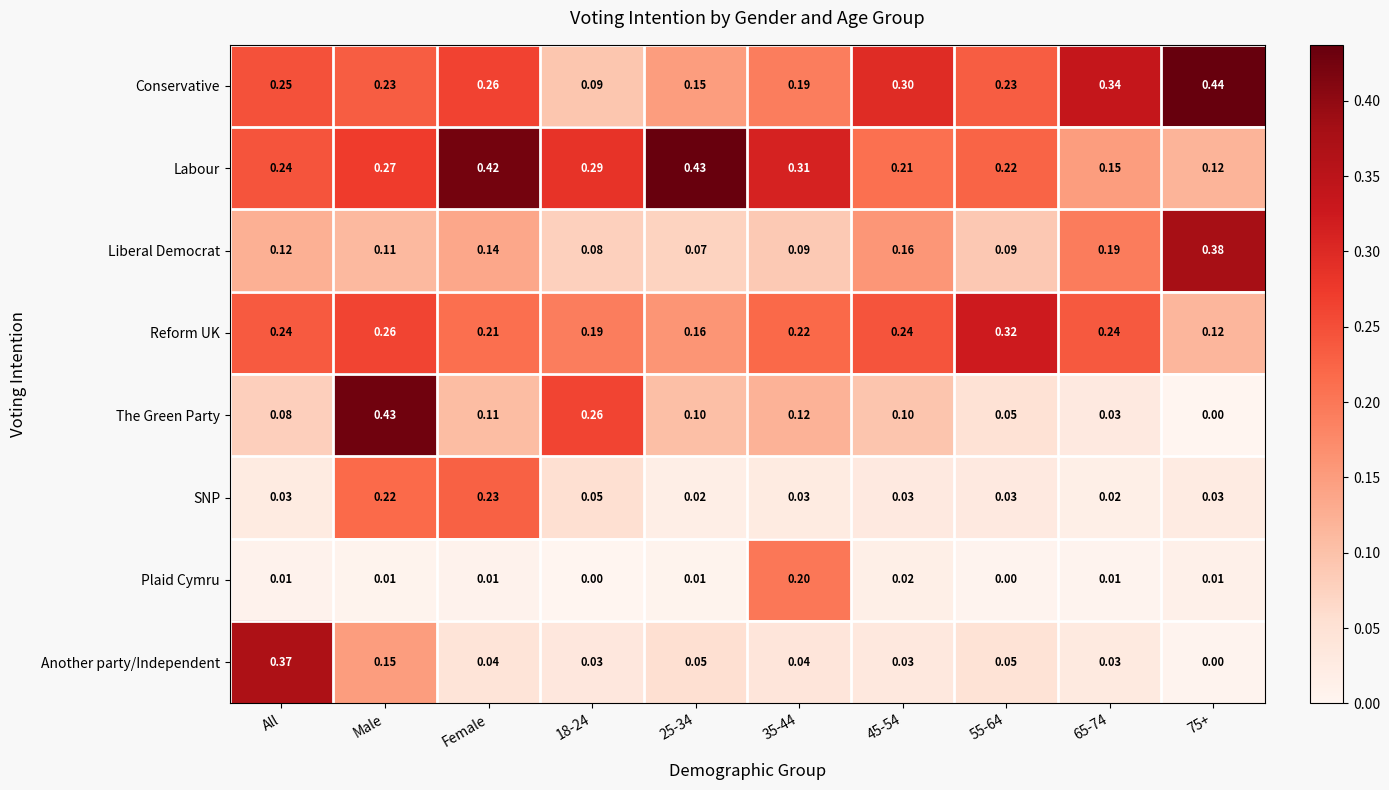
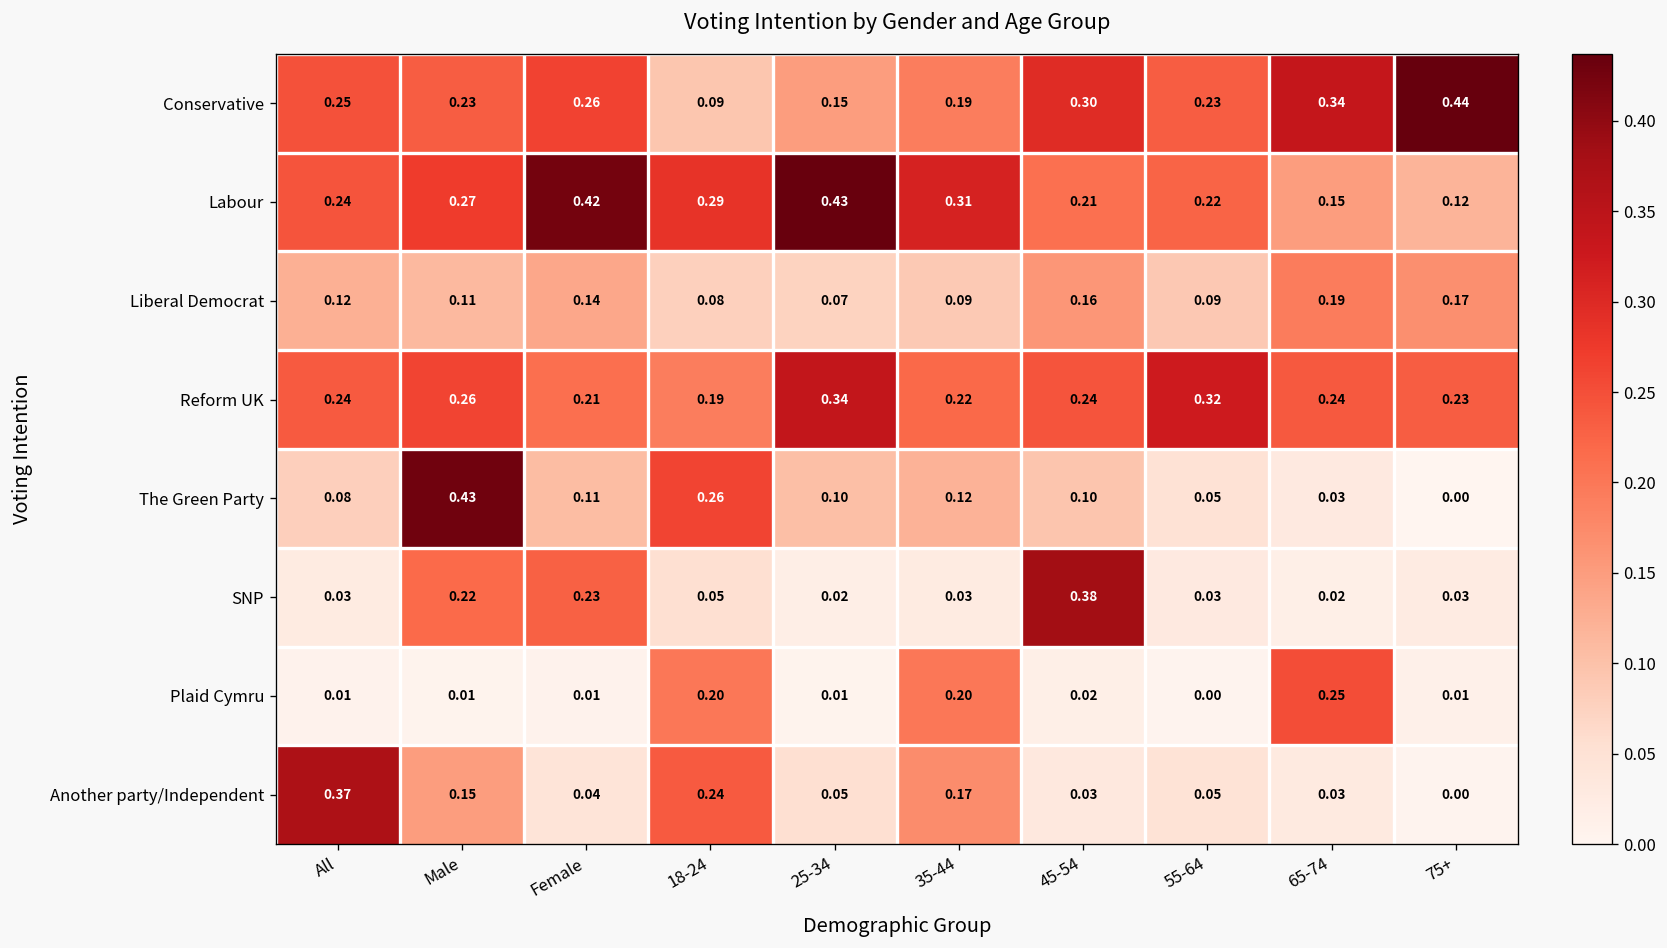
Liberal Democrat, 75+: 0.38 -> 0.17
Reform UK, 25-34: 0.16 -> 0.34
Reform UK, 75+: 0.12 -> 0.23
SNP, 45-54: 0.03 -> 0.38
Plaid Cymru, 18-24: 0.00 -> 0.20
Plaid Cymru, 65-74: 0.01 -> 0.25
Another party/Independent, 18-24: 0.03 -> 0.24
Another party/Independent, 35-44: 0.04 -> 0.17
